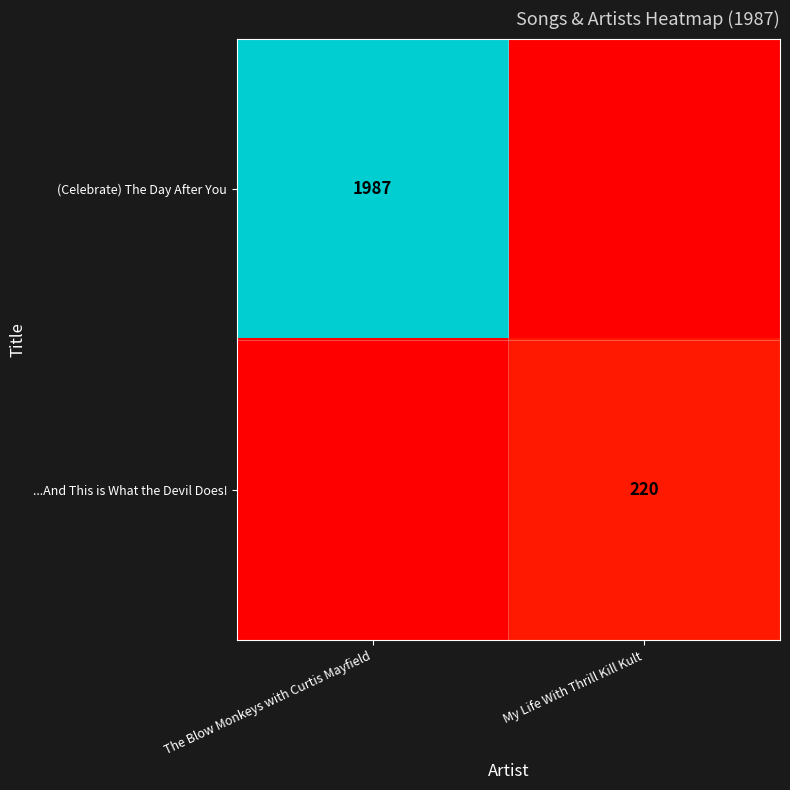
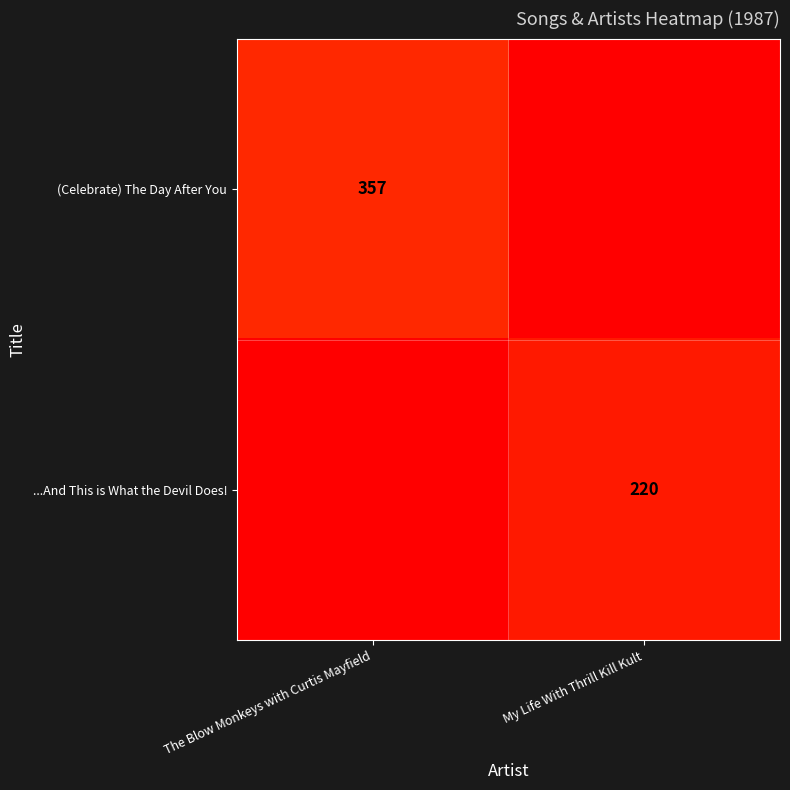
(Celebrate) The Day After You, The Blow Monkeys with Curtis Mayfield: 1987 -> 357
